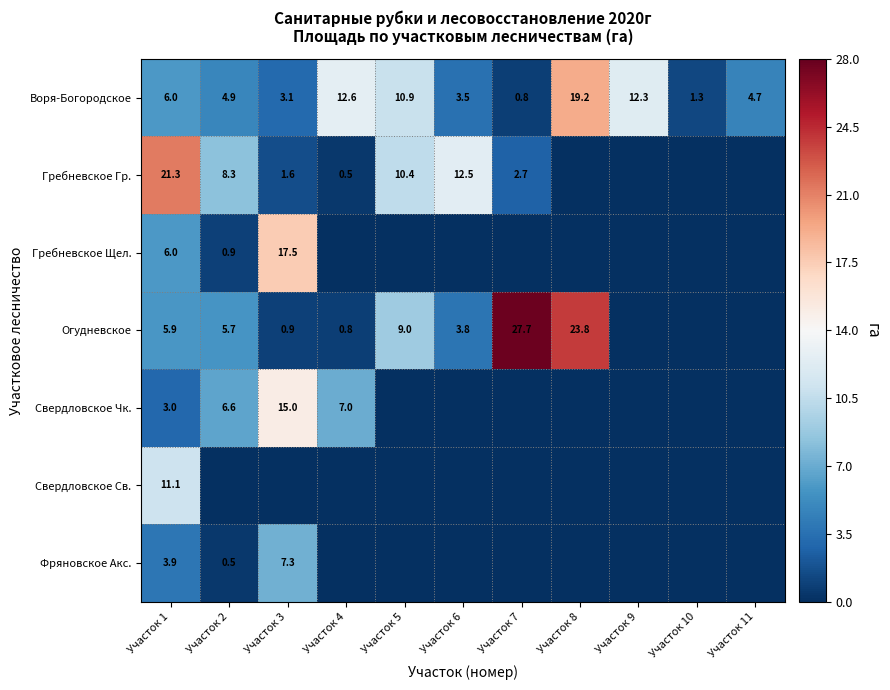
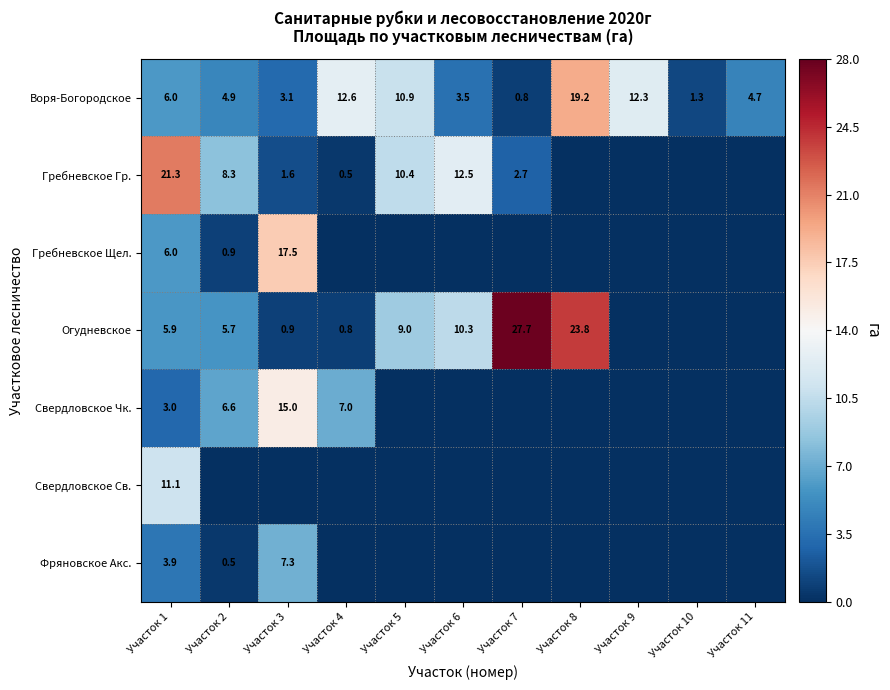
Огудневское, Участок 6: 3.8 -> 10.3
